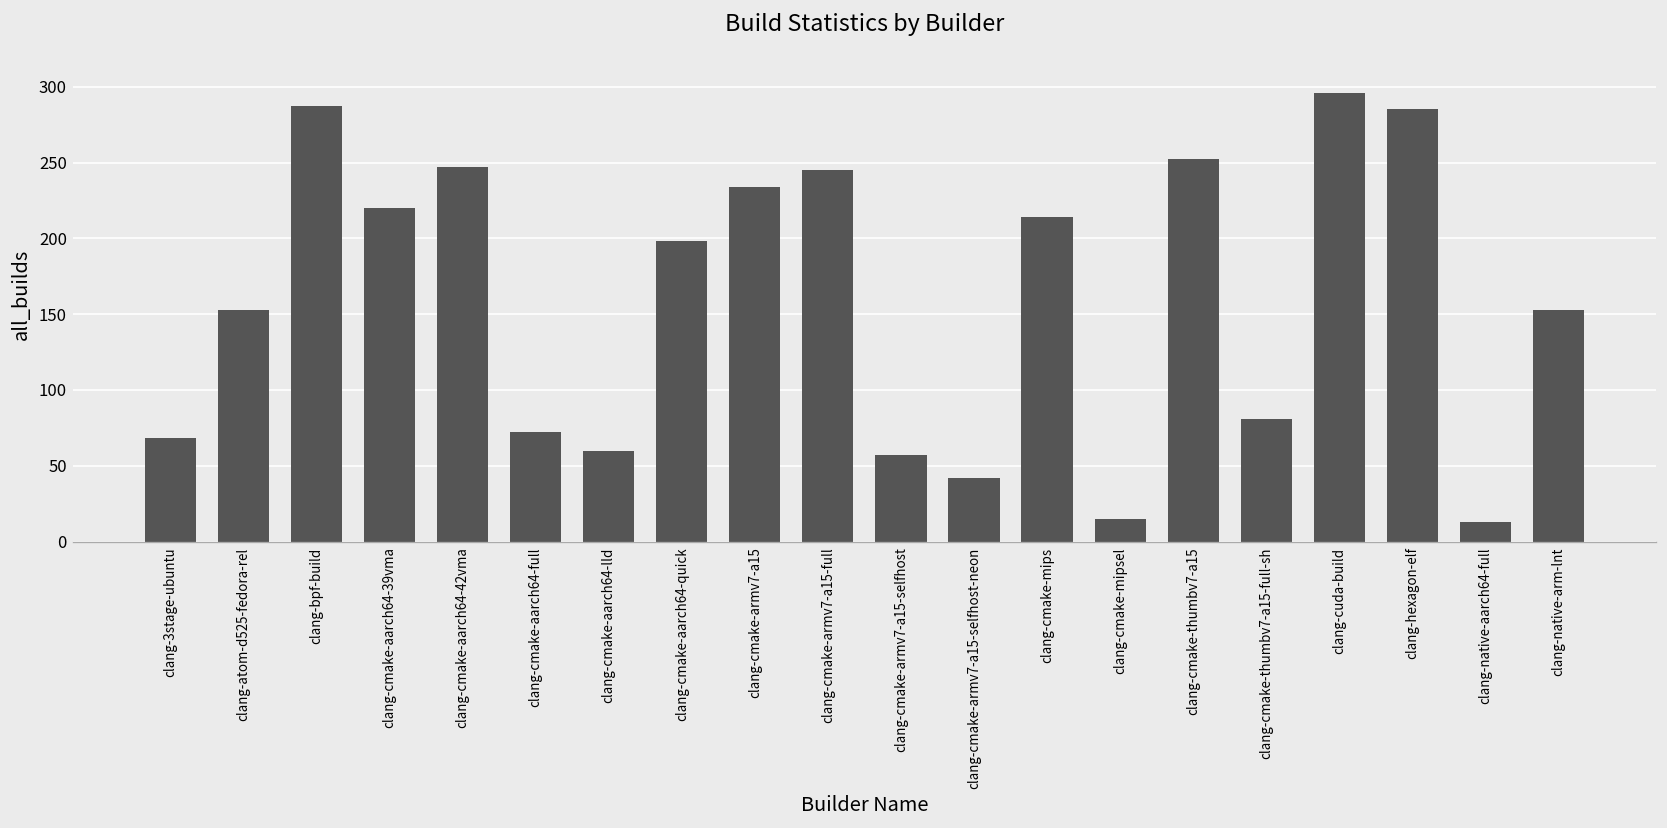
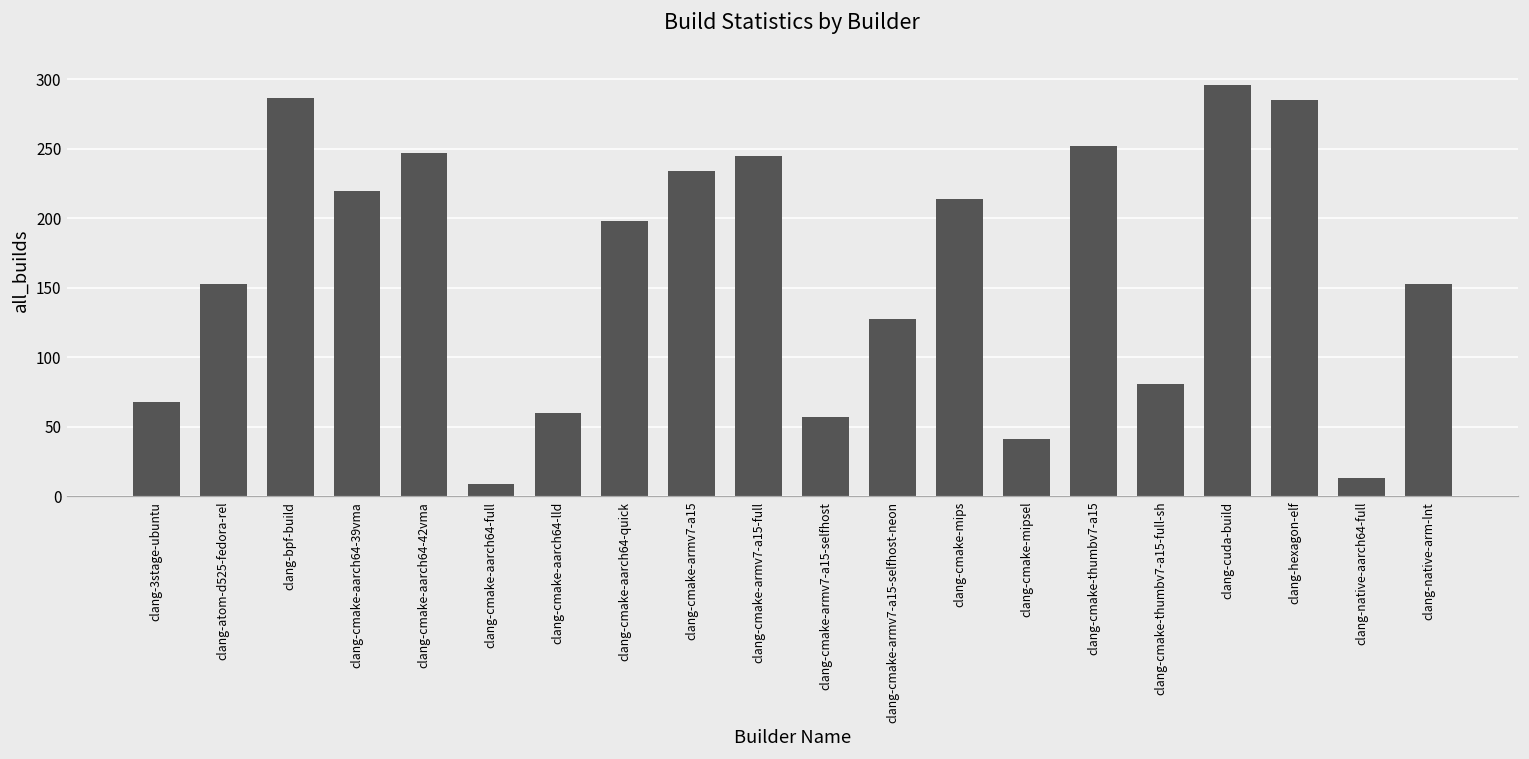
clang-cmake-aarch64-full: 72 -> 9
clang-cmake-armv7-a15-selfhost-neon: 42 -> 128
clang-cmake-mipsel: 15 -> 41
